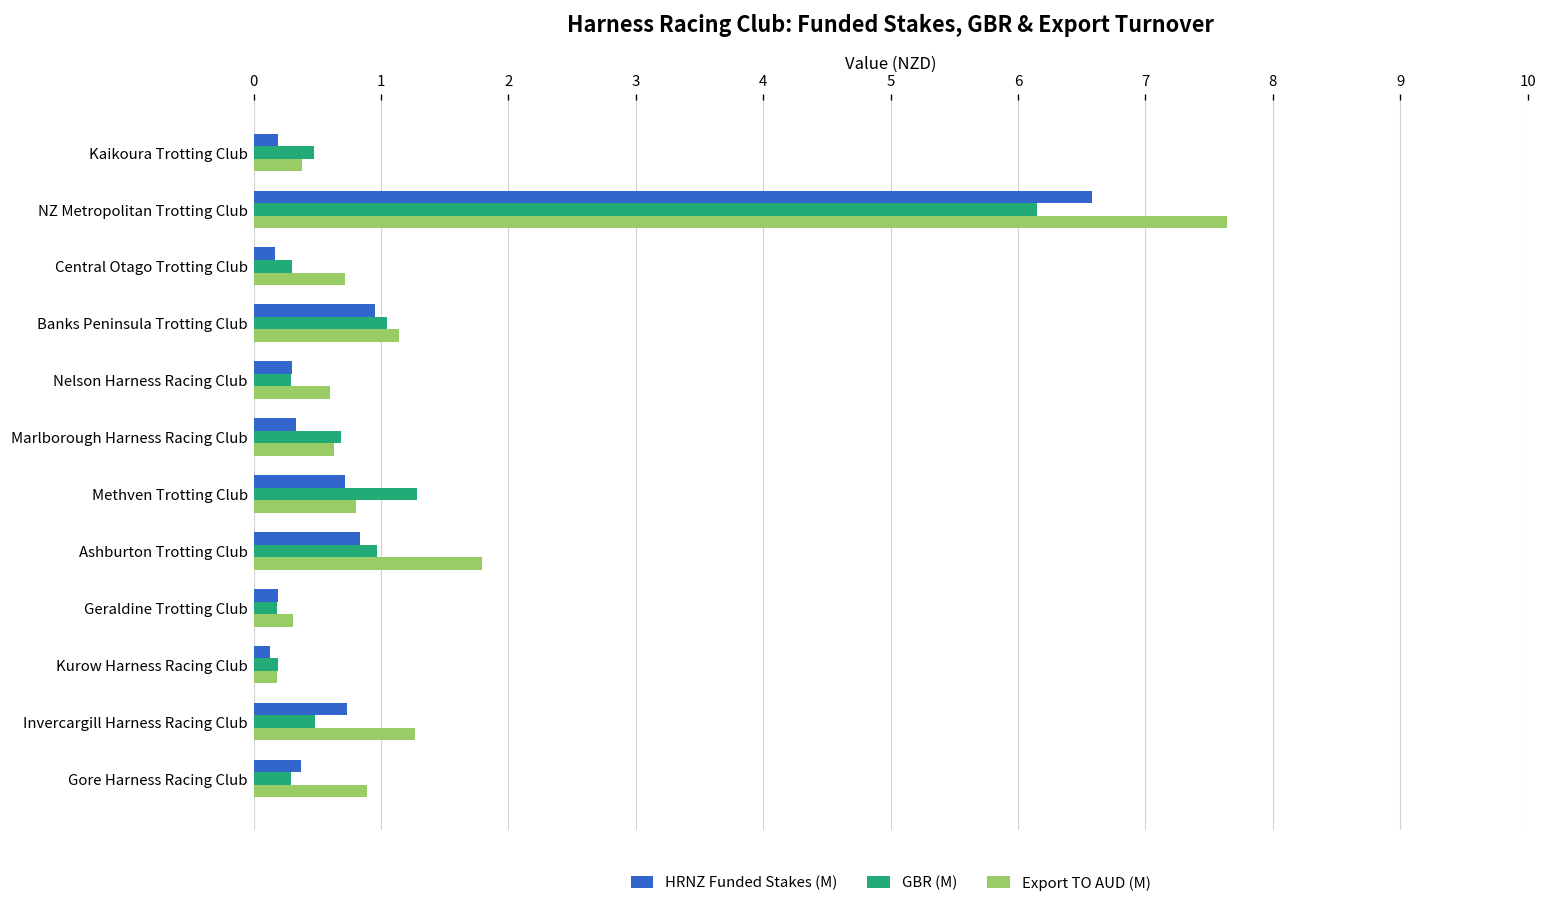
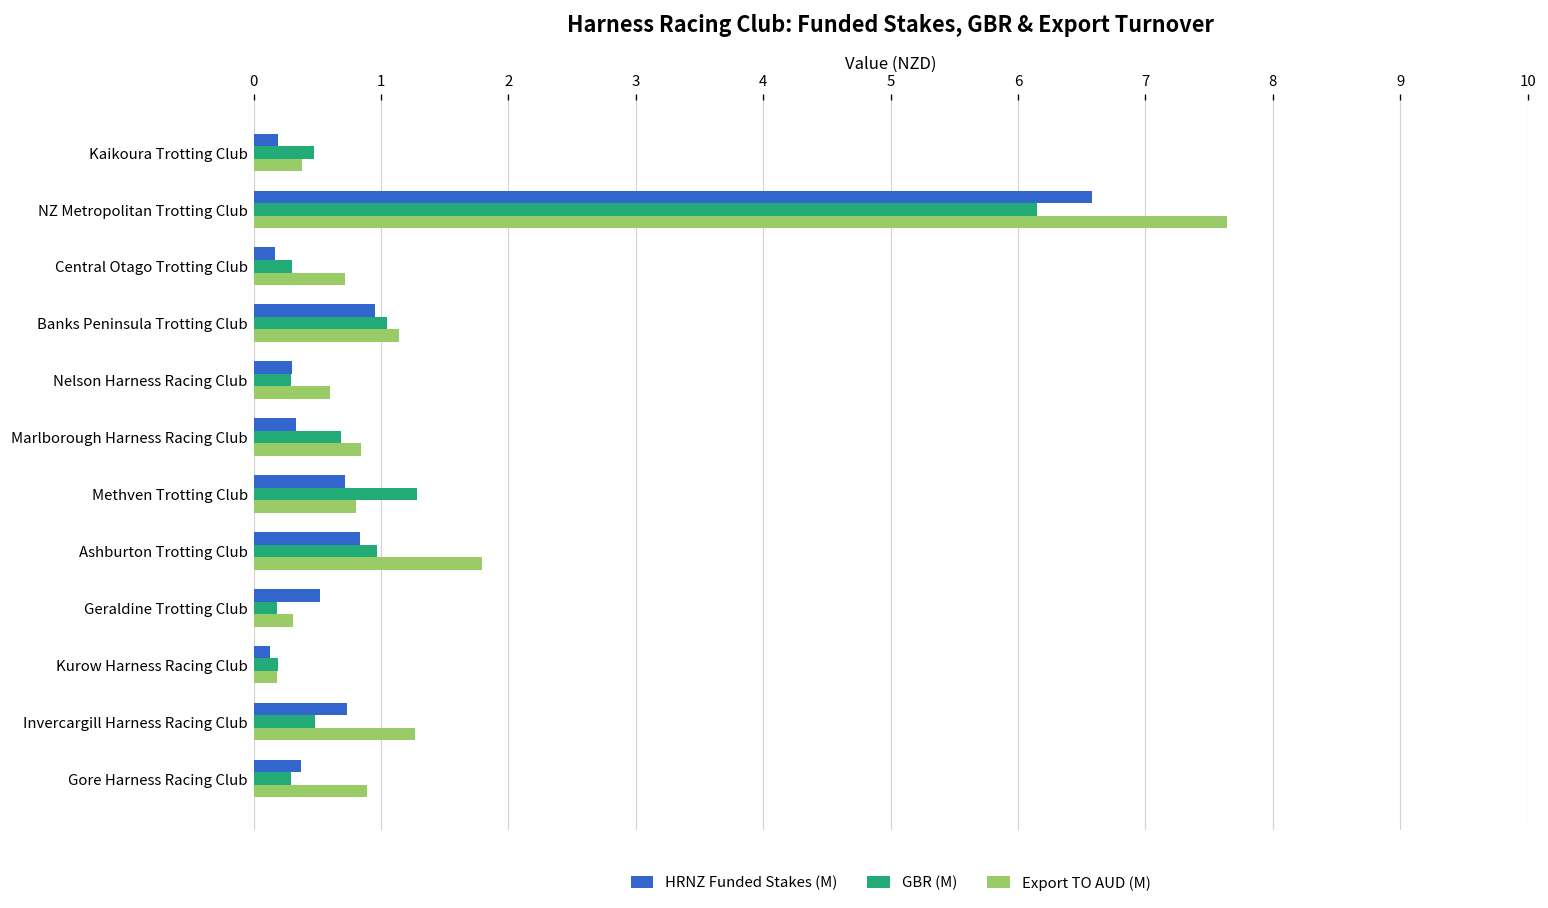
Export TO AUD (M), Marlborough Harness Racing Club: 0.63 -> 0.85
HRNZ Funded Stakes (M), Geraldine Trotting Club: 0.19 -> 0.52
